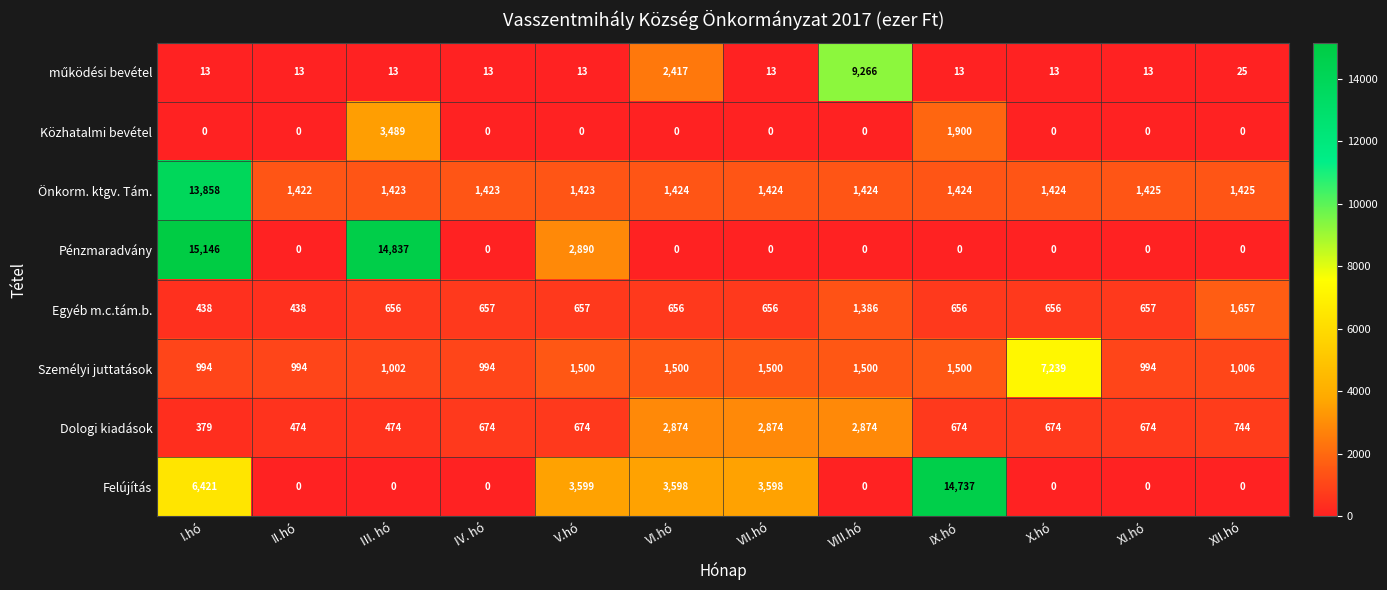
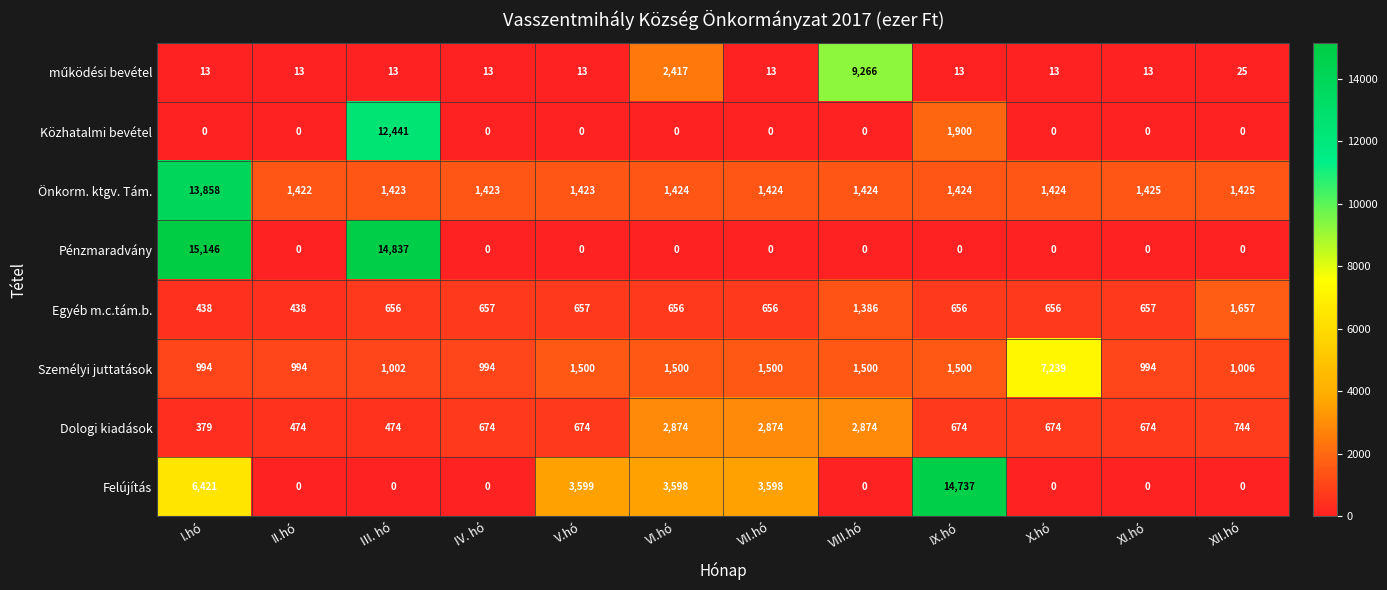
Közhatalmi bevétel, III. hó: 3,489 -> 12,441
Pénzmaradvány, V.hó: 2,890 -> 0
